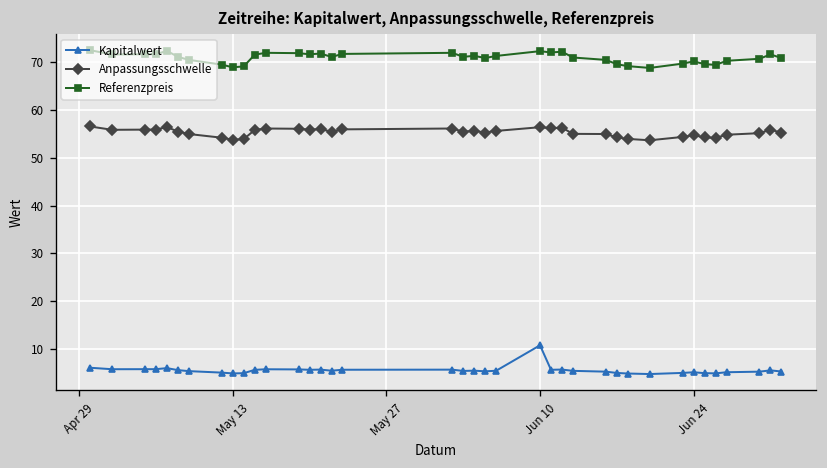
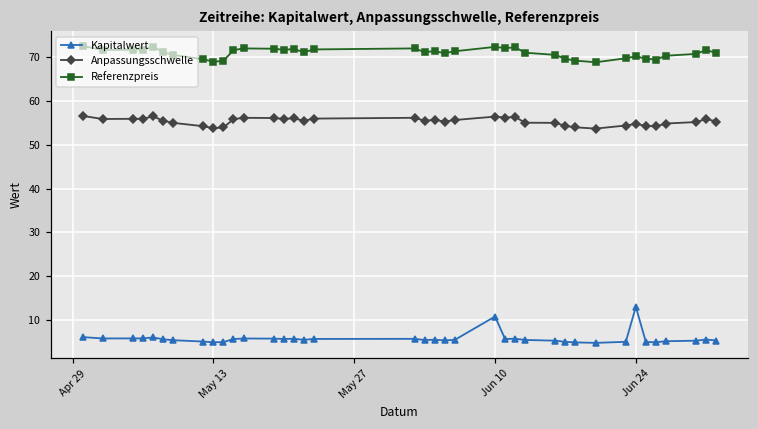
Kapitalwert, Jun 24: 5 -> 13
